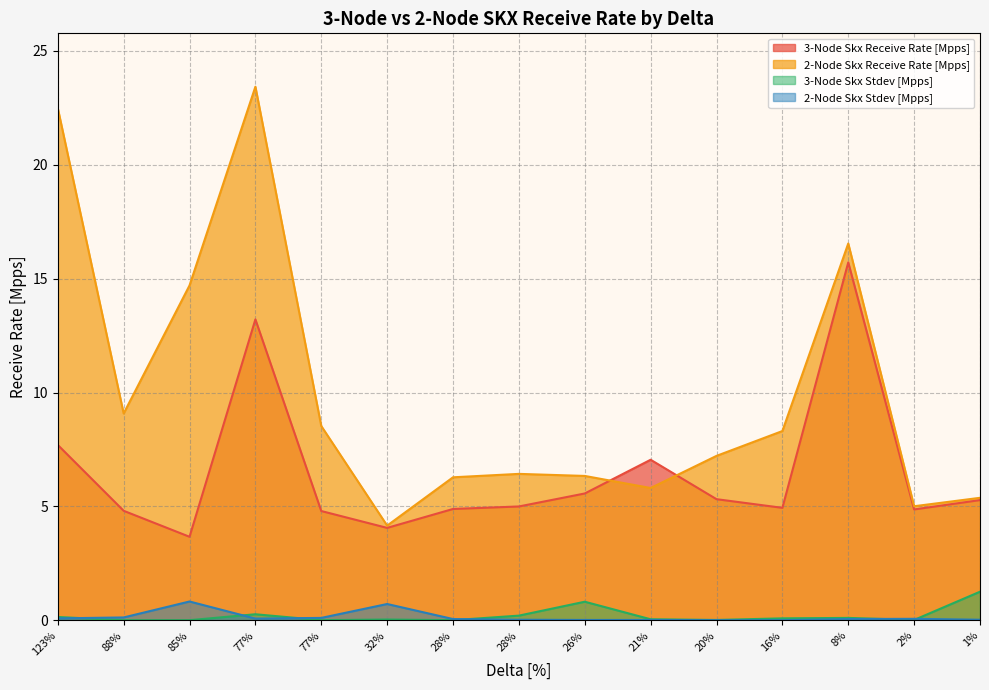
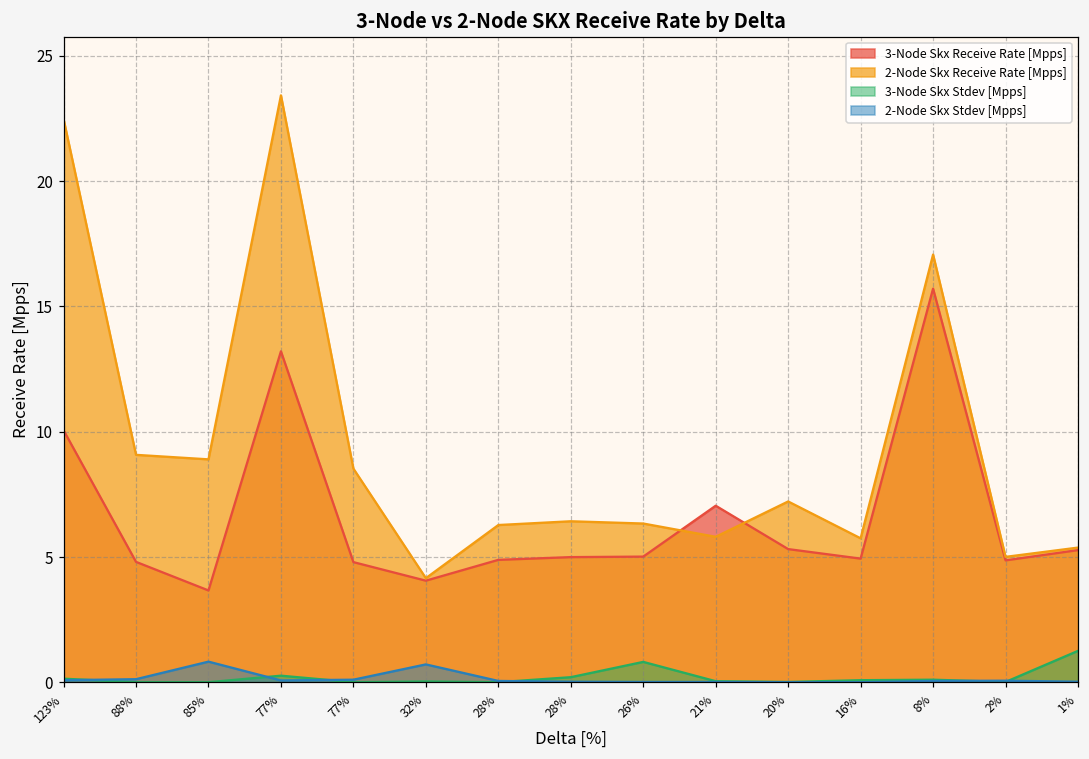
3-Node Skx Receive Rate [Mpps], 123%: 7.7 -> 10.1
2-Node Skx Receive Rate [Mpps], 85%: 14.7 -> 8.9
3-Node Skx Receive Rate [Mpps], 26%: 5.6 -> 5.0
2-Node Skx Receive Rate [Mpps], 16%: 8.3 -> 5.8
2-Node Skx Receive Rate [Mpps], 8%: 16.5 -> 17.1
